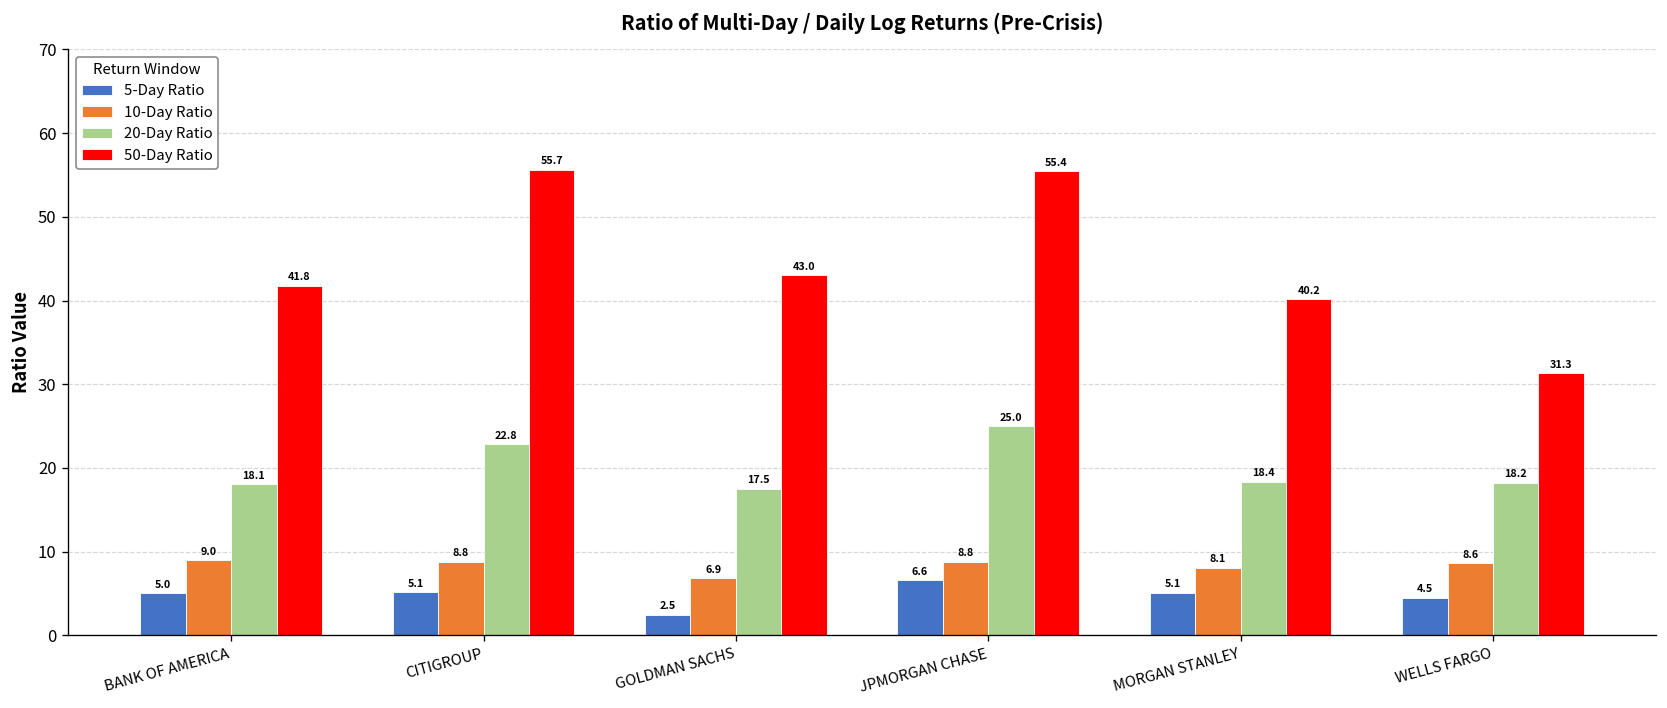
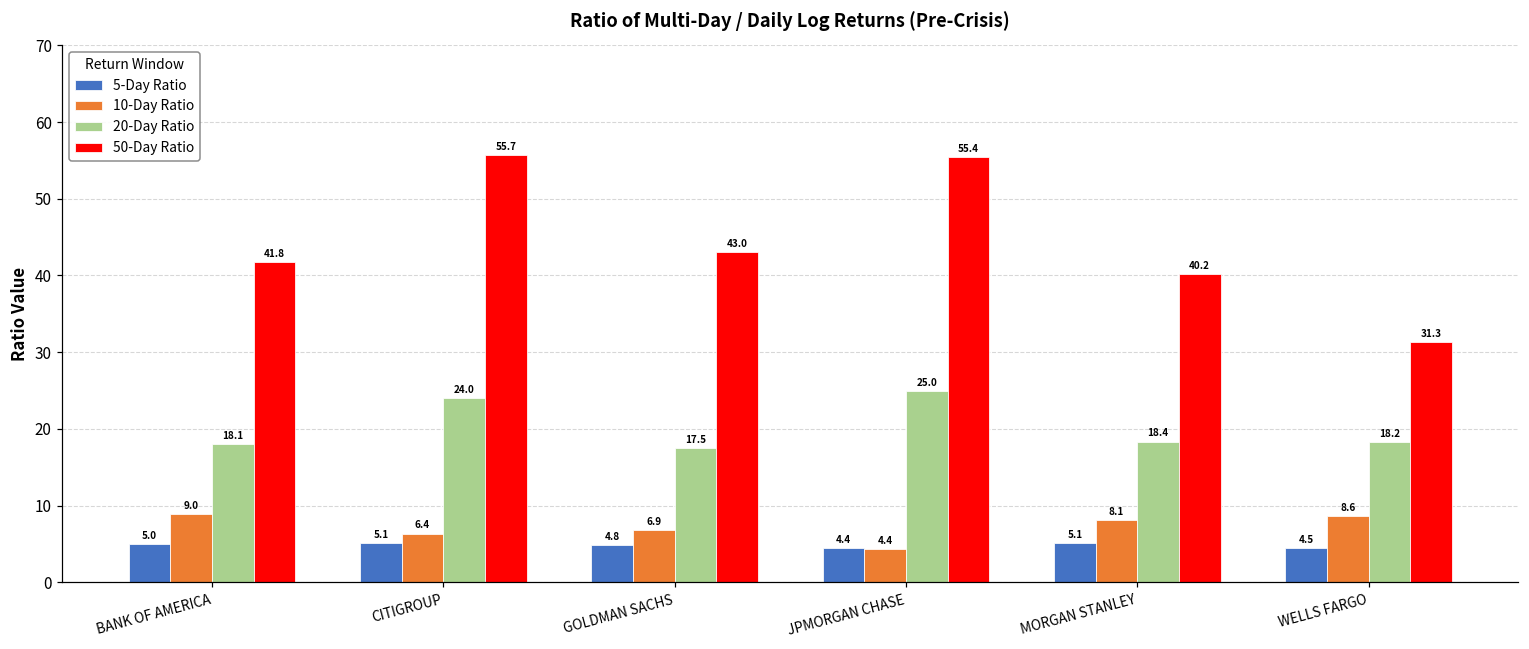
10-Day Ratio, CITIGROUP: 8.8 -> 6.4
20-Day Ratio, CITIGROUP: 22.8 -> 24.0
5-Day Ratio, GOLDMAN SACHS: 2.5 -> 4.8
5-Day Ratio, JPMORGAN CHASE: 6.6 -> 4.4
10-Day Ratio, JPMORGAN CHASE: 8.8 -> 4.4
